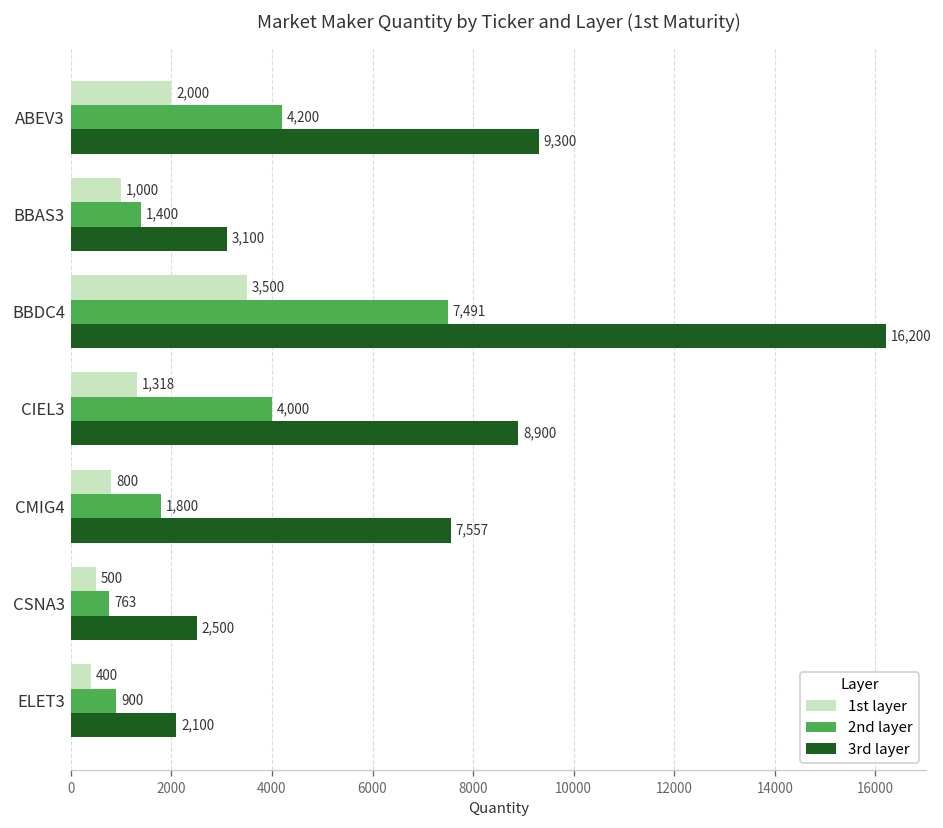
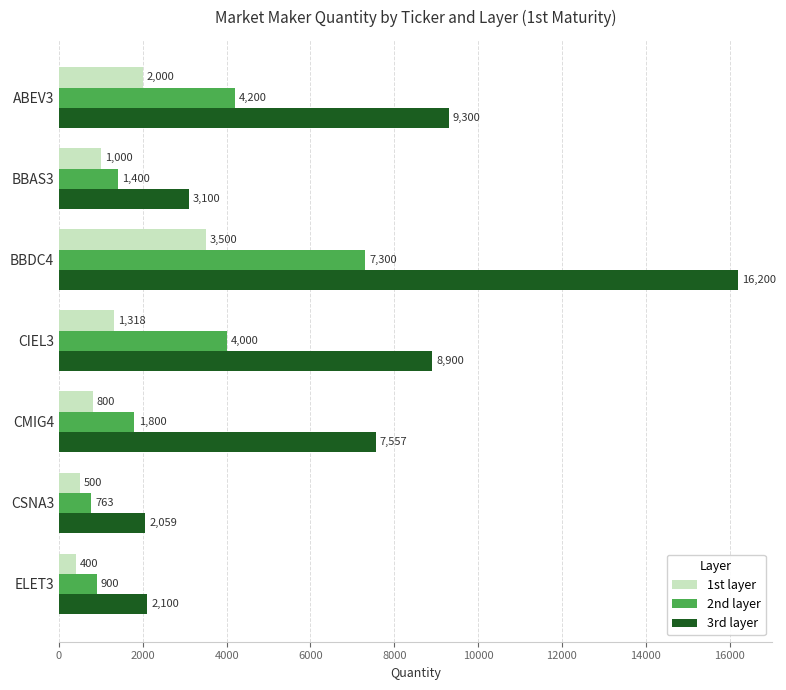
2nd layer, BBDC4: 7,491 -> 7,300
3rd layer, CSNA3: 2,500 -> 2,059
